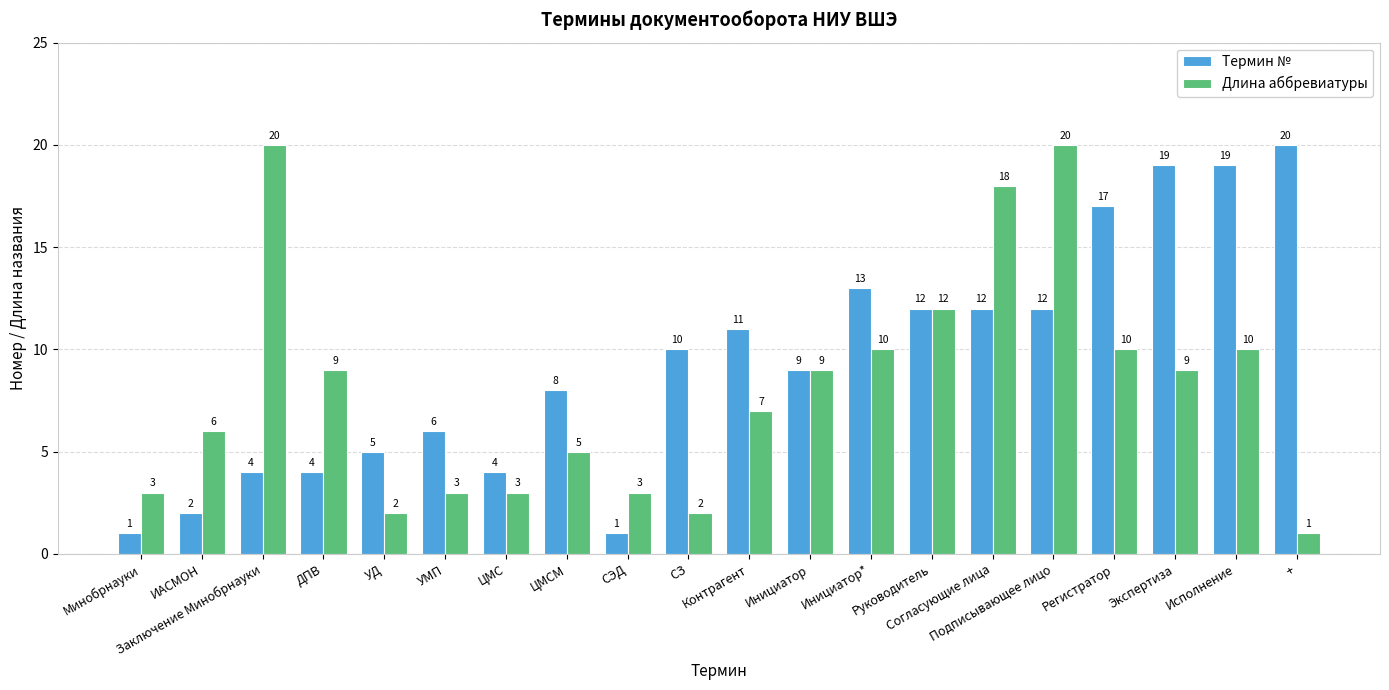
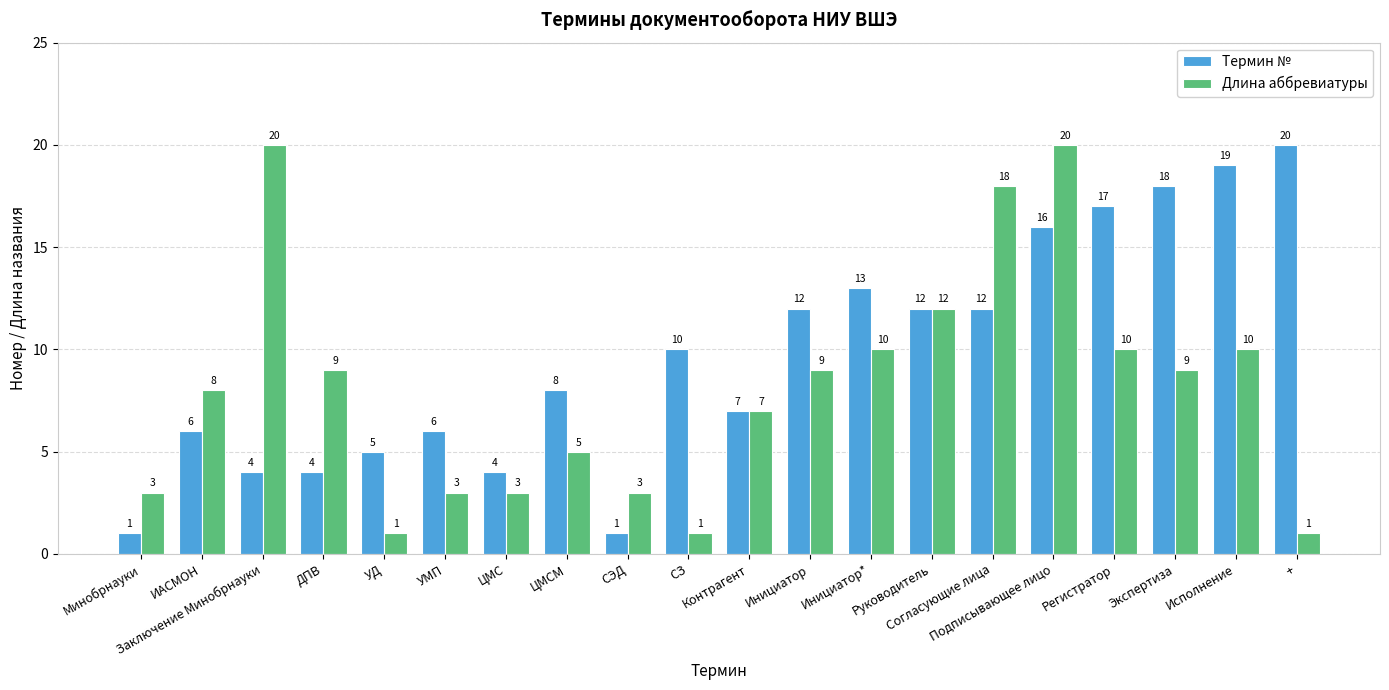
Термин №, ИАСМОН: 2 -> 6
Длина аббревиатуры, ИАСМОН: 6 -> 8
Длина аббревиатуры, УД: 2 -> 1
Длина аббревиатуры, СЗ: 2 -> 1
Термин №, Контрагент: 11 -> 7
Термин №, Инициатор: 9 -> 12
Термин №, Подписывающее лицо: 12 -> 16
Термин №, Экспертиза: 19 -> 18
